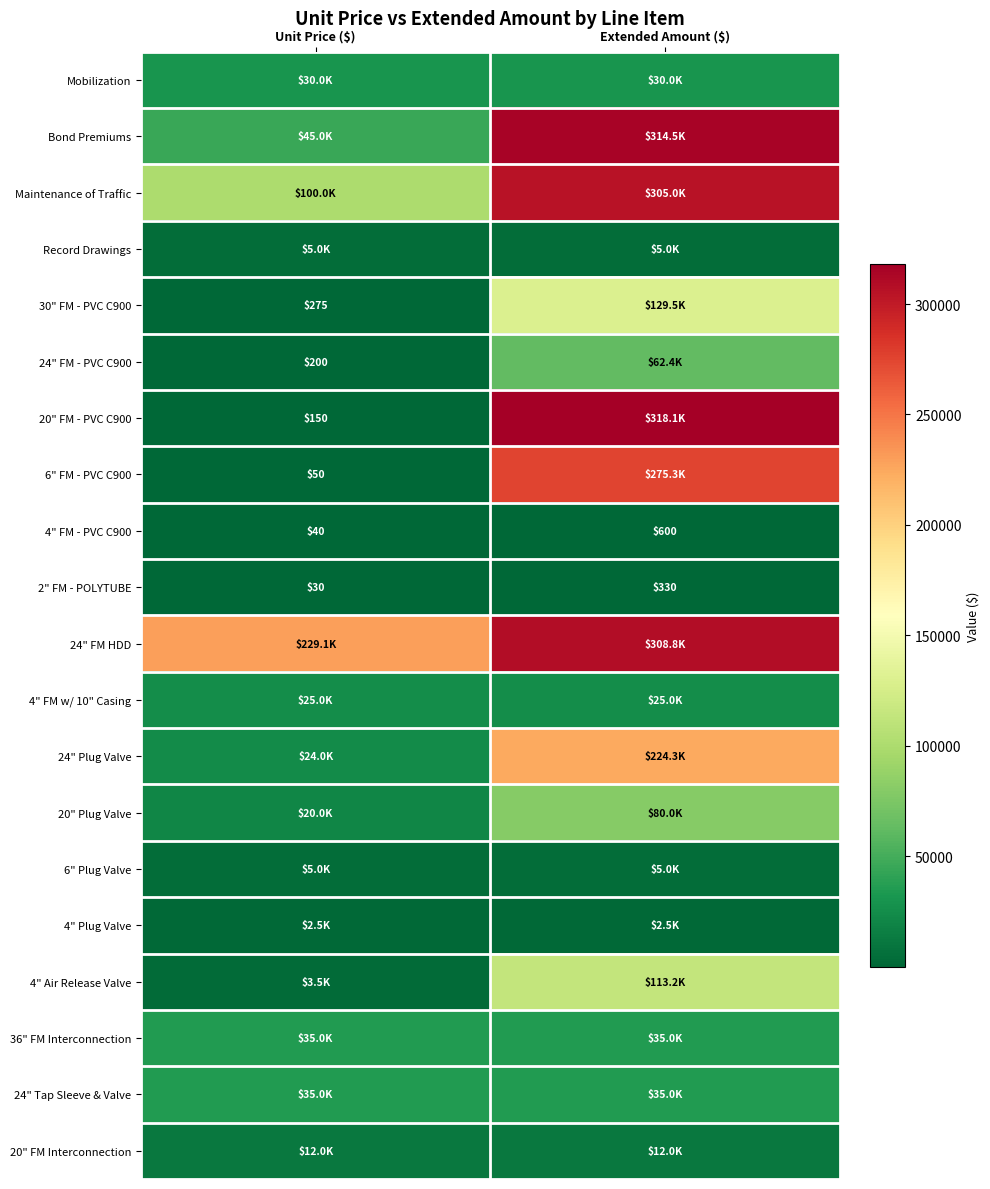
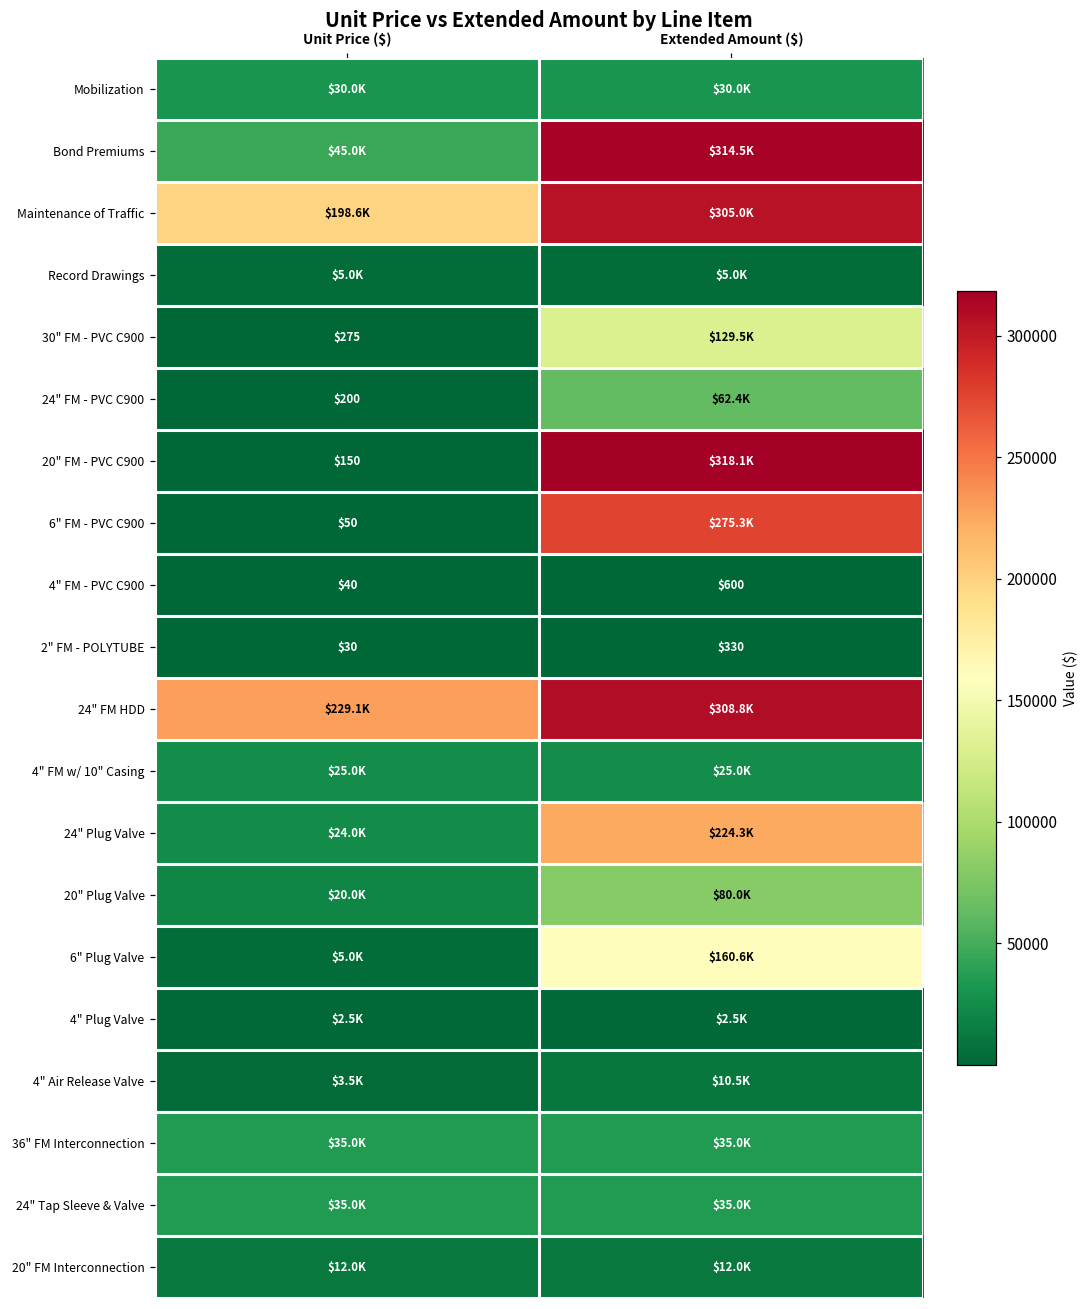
Maintenance of Traffic, Unit Price ($): $100.0K -> $198.6K
6" Plug Valve, Extended Amount ($): $5.0K -> $160.6K
4" Air Release Valve, Extended Amount ($): $113.2K -> $10.5K
